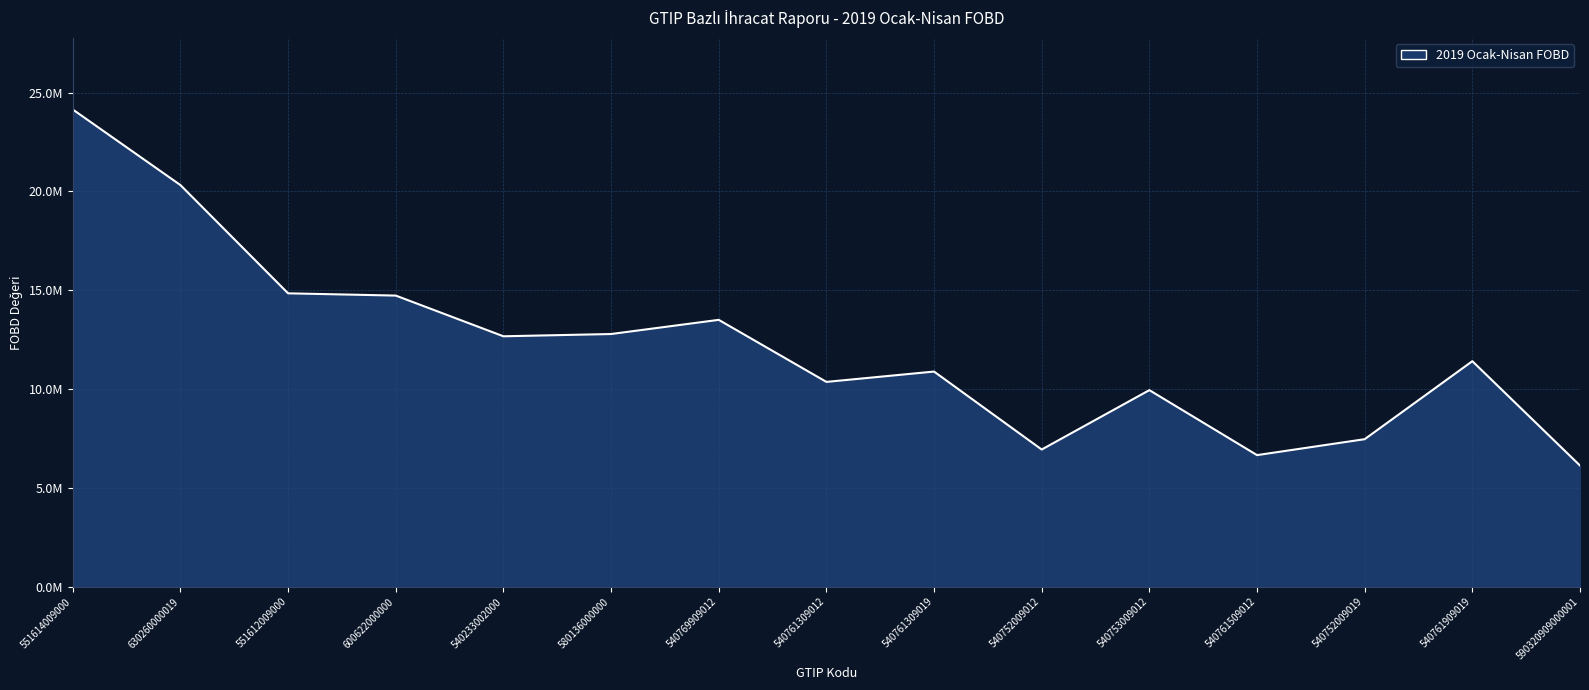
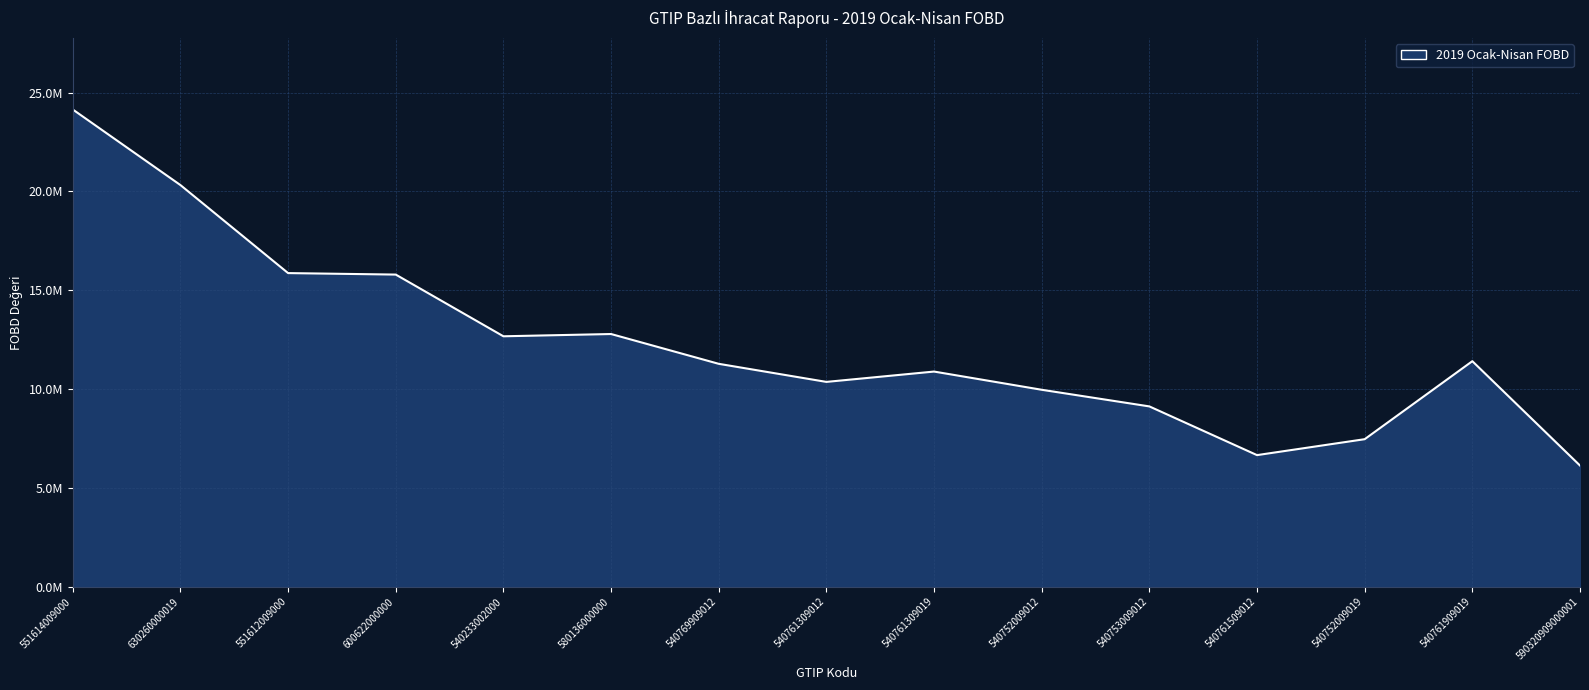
551612009000: 14800000 -> 15900000
600622000000: 14700000 -> 15800000
540769909012: 13500000 -> 11300000
540752009012: 6900000 -> 10000000
540753009012: 9900000 -> 9100000
